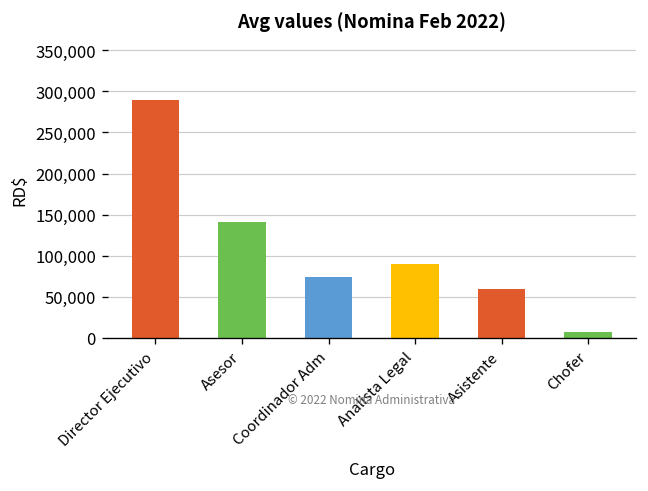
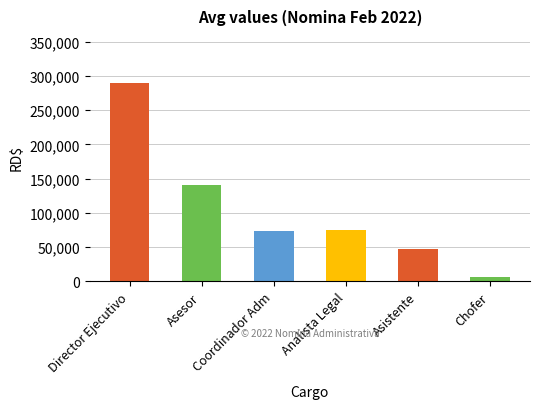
Analista Legal: 90,000 -> 80,000
Asistente: 60,000 -> 50,000
